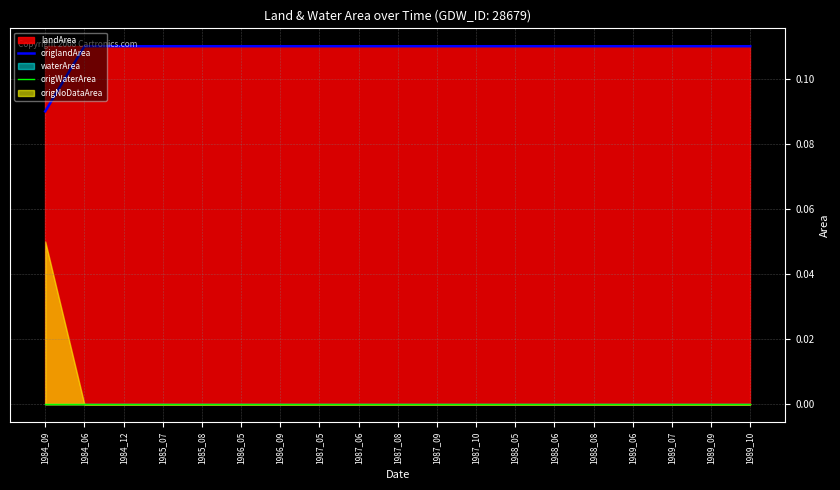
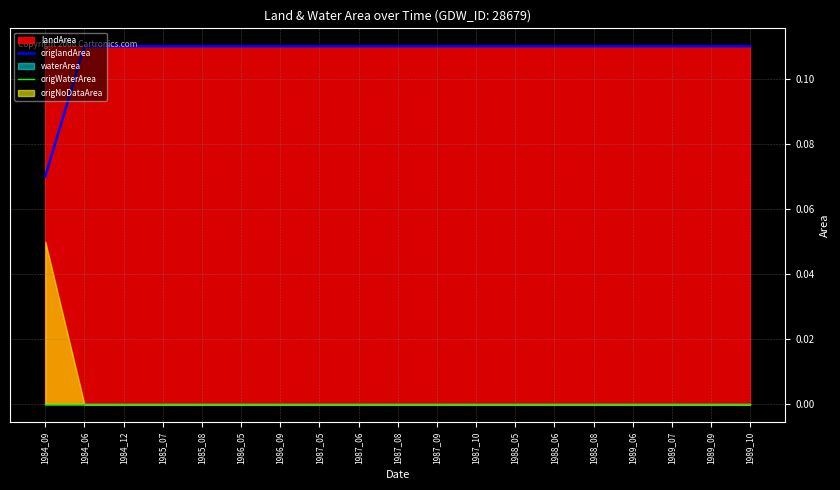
origlandArea, 1984_09: 0.09 -> 0.07
